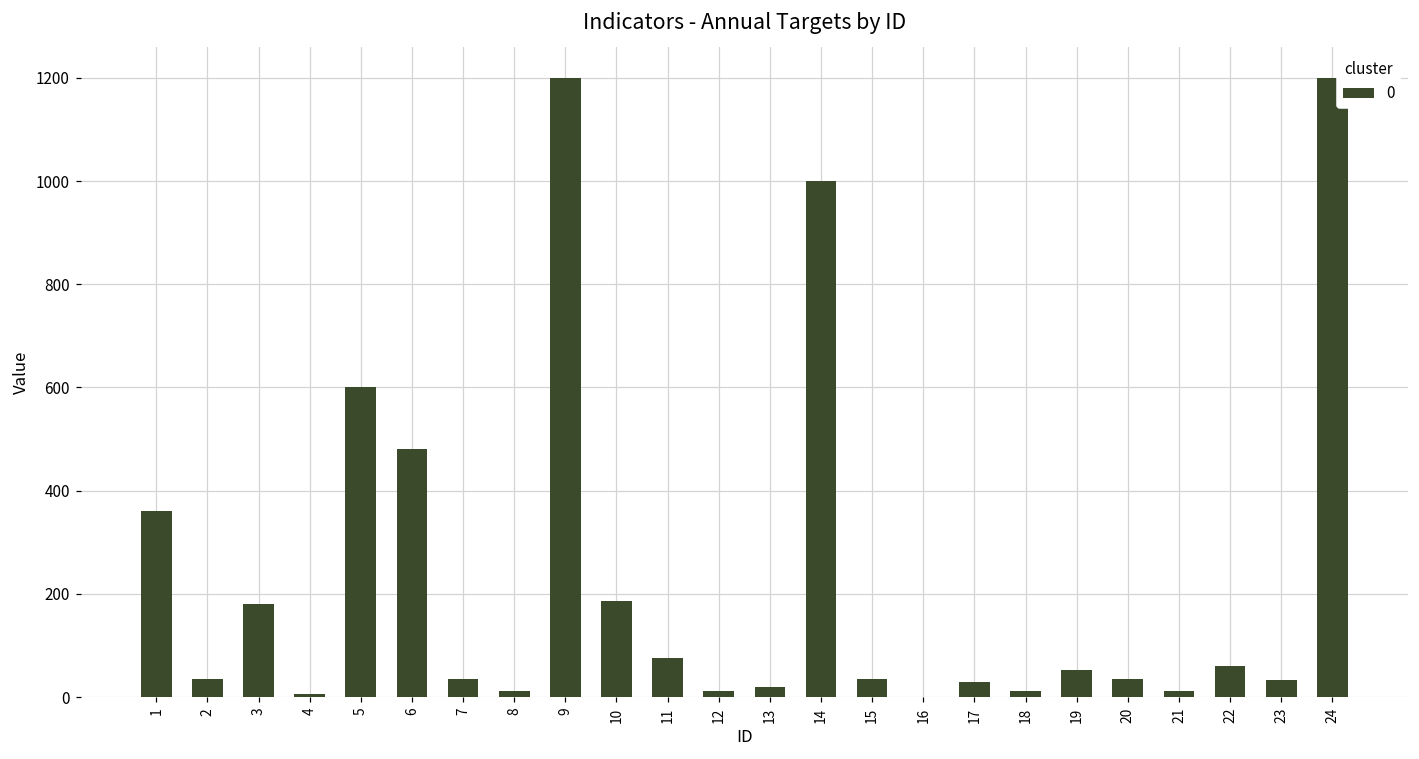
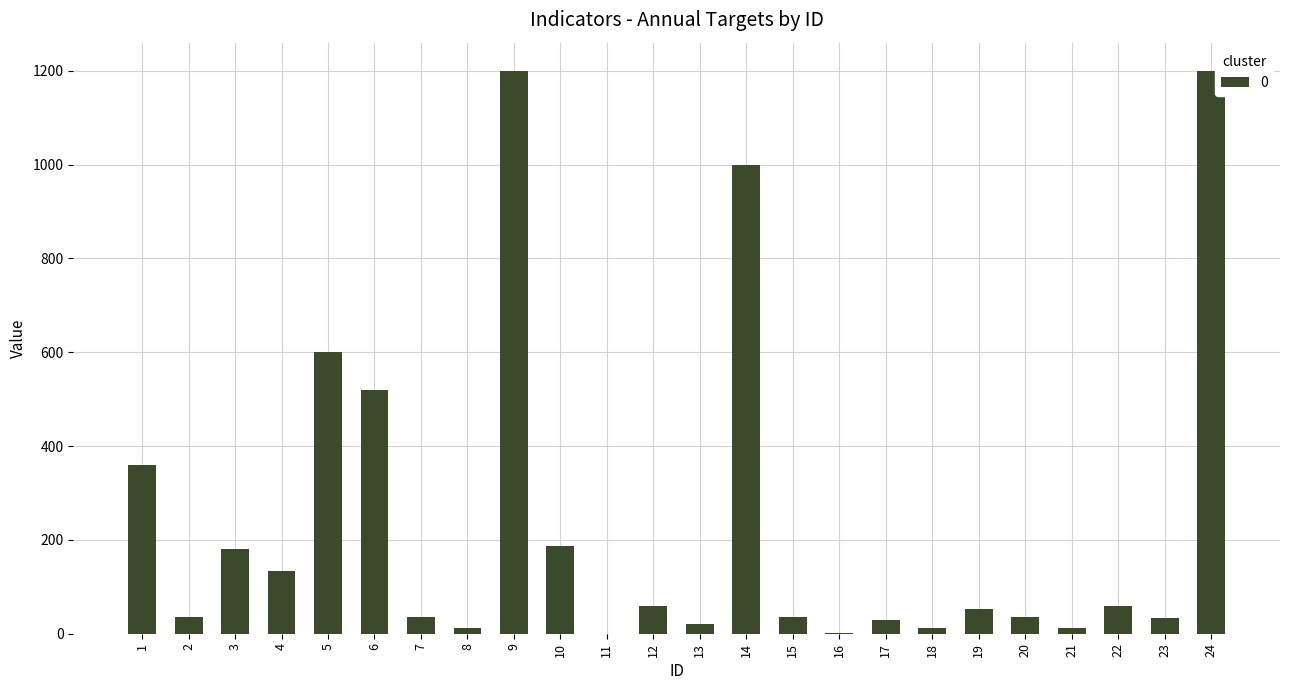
4: 10 -> 130
6: 480 -> 520
11: 80 -> 0
12: 10 -> 60
